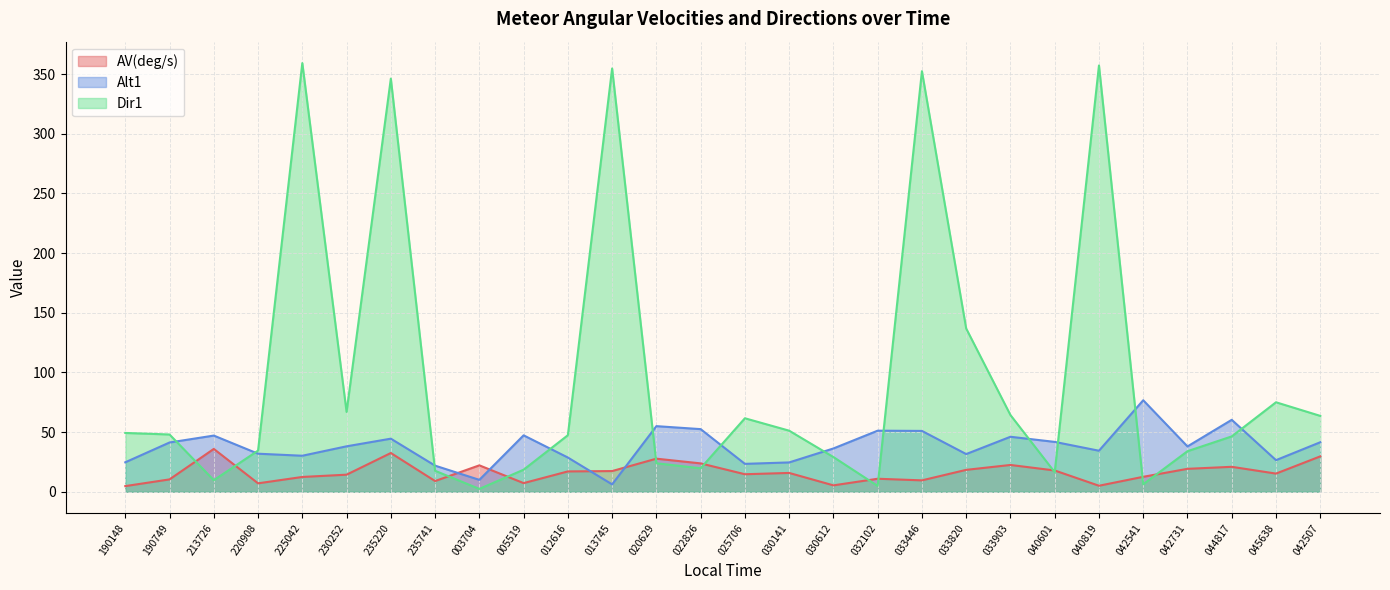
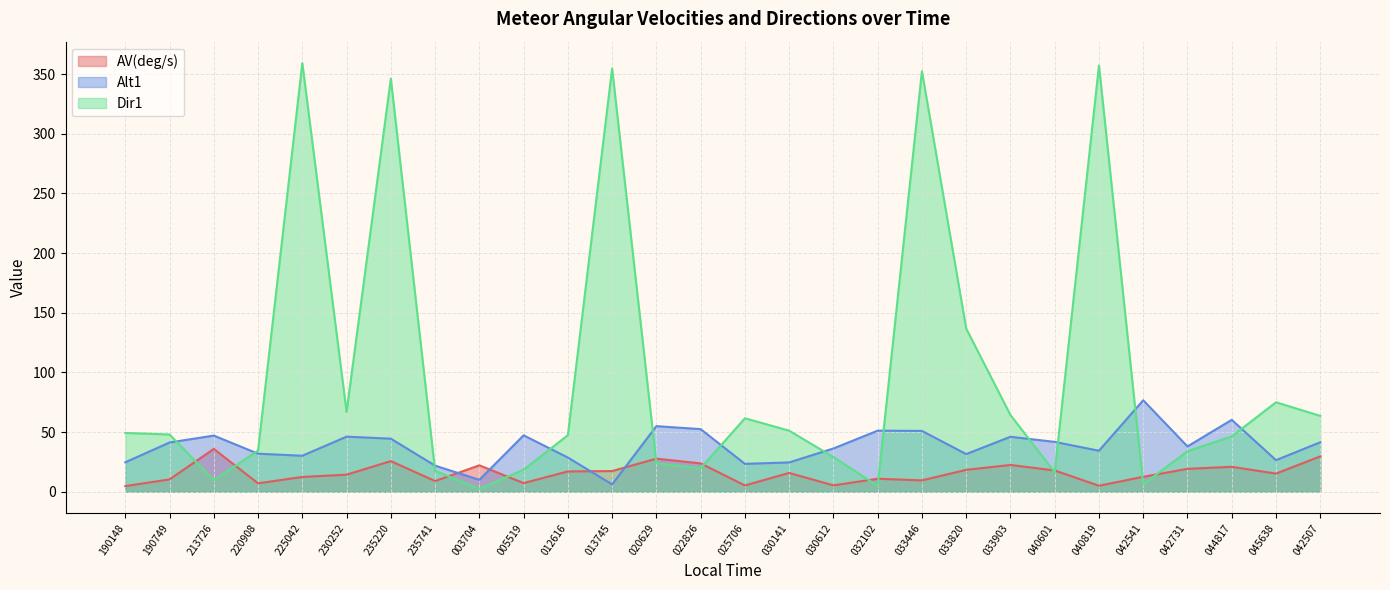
Alt1, 230252: 38 -> 46
AV(deg/s), 235220: 32 -> 26
AV(deg/s), 025706: 15 -> 5
